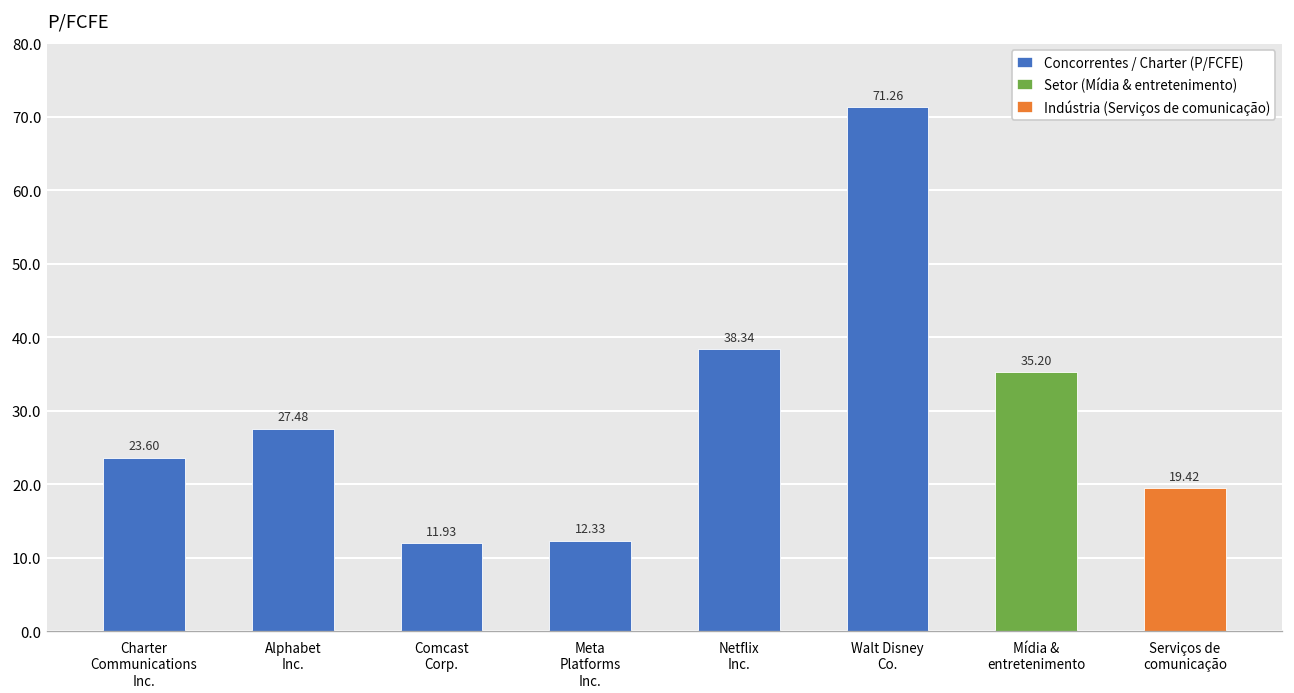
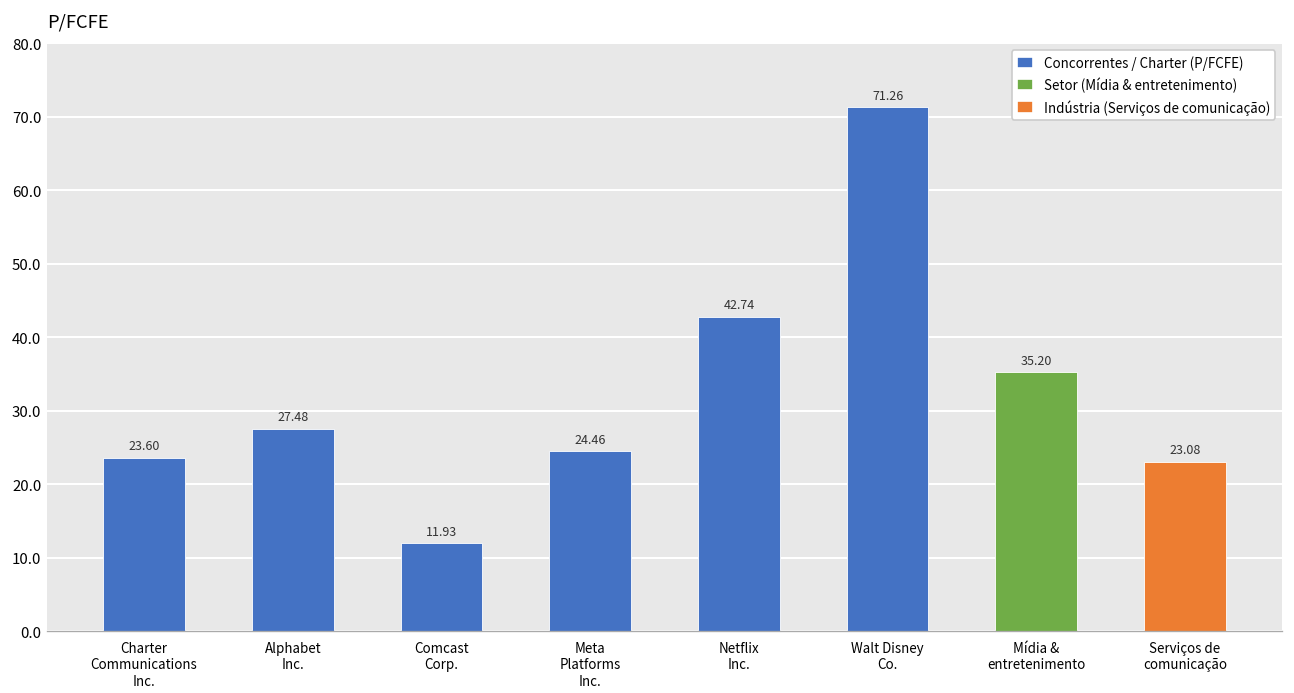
Meta Platforms Inc.: 12.33 -> 24.46
Netflix Inc.: 38.34 -> 42.74
Serviços de comunicação: 19.42 -> 23.08
